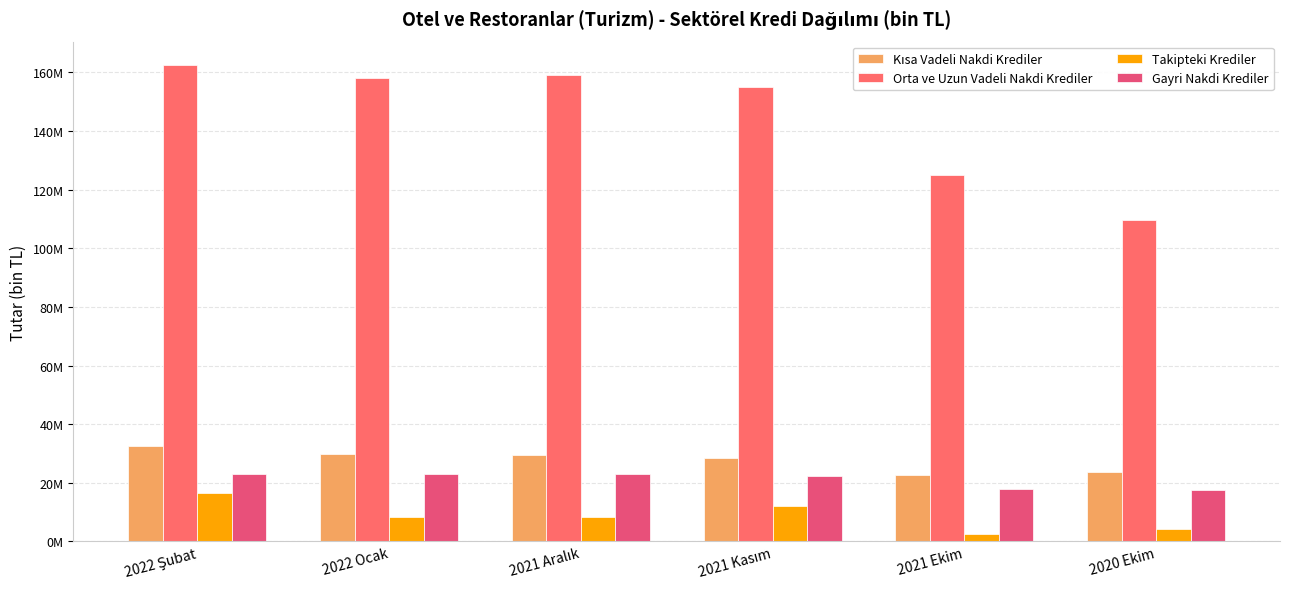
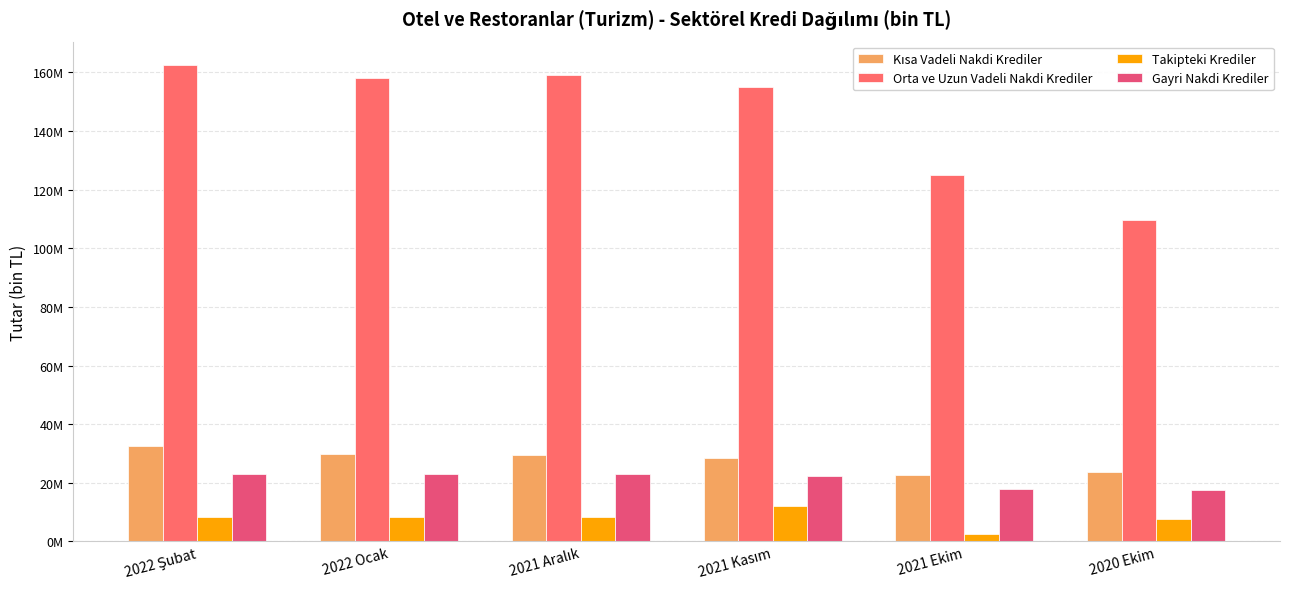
Takipteki Krediler, 2022 Şubat: 16000000 -> 8000000
Takipteki Krediler, 2020 Ekim: 4000000 -> 8000000
